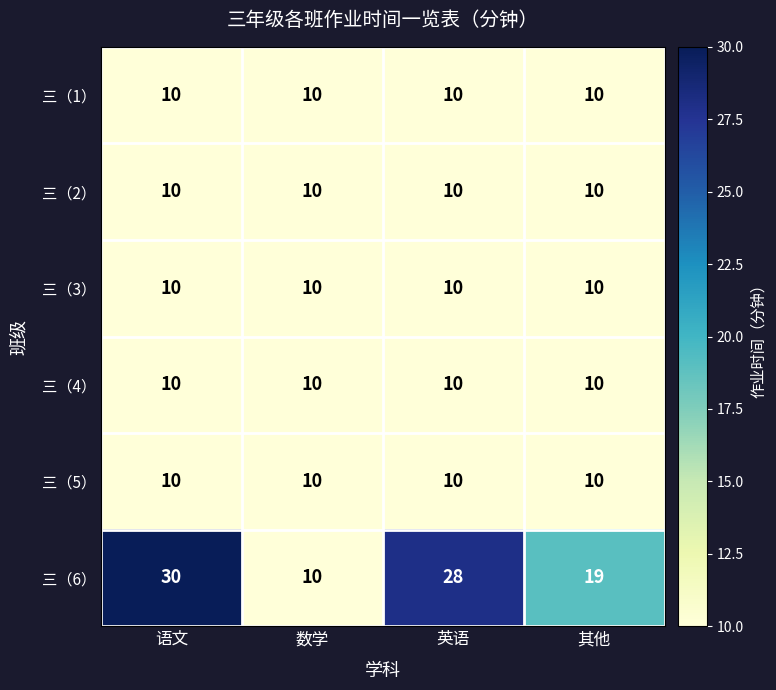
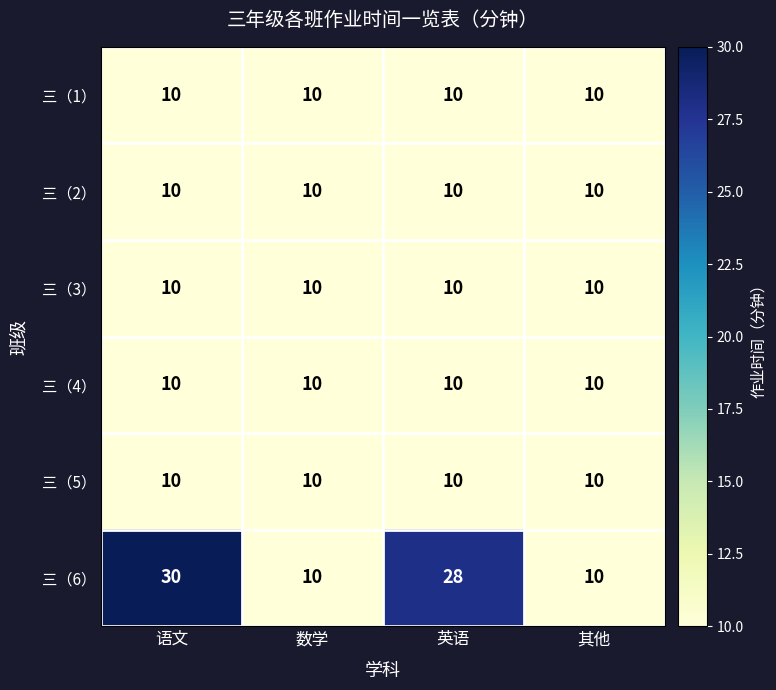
三（6）, 其他: 19 -> 10
